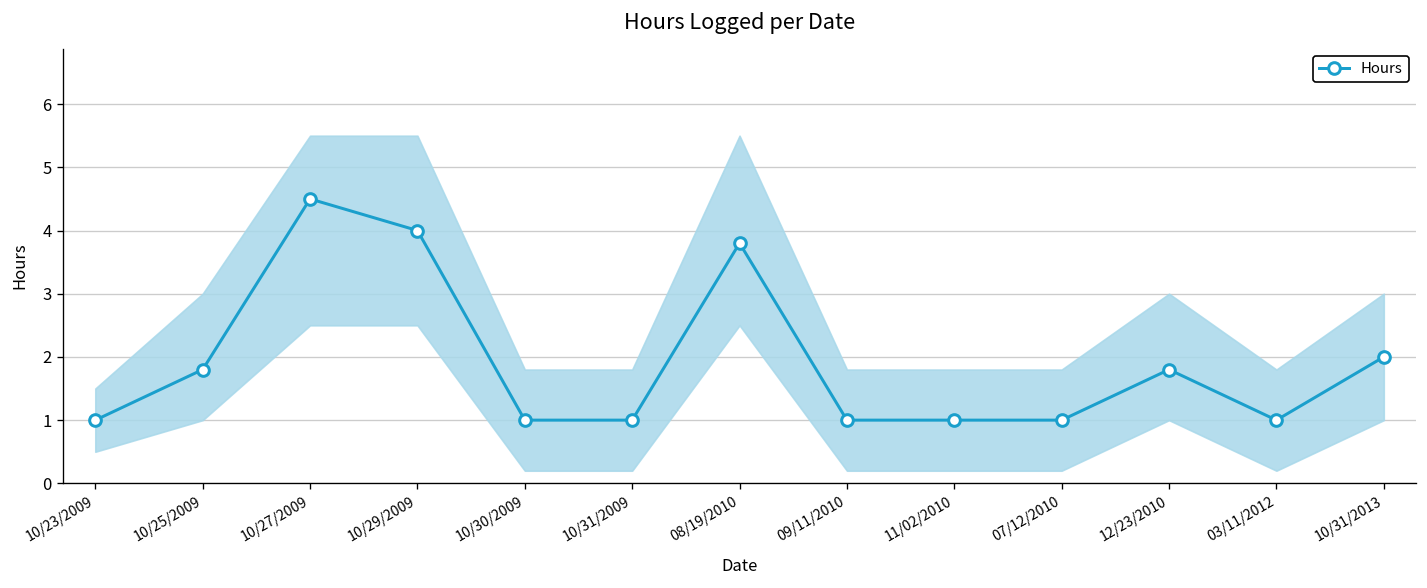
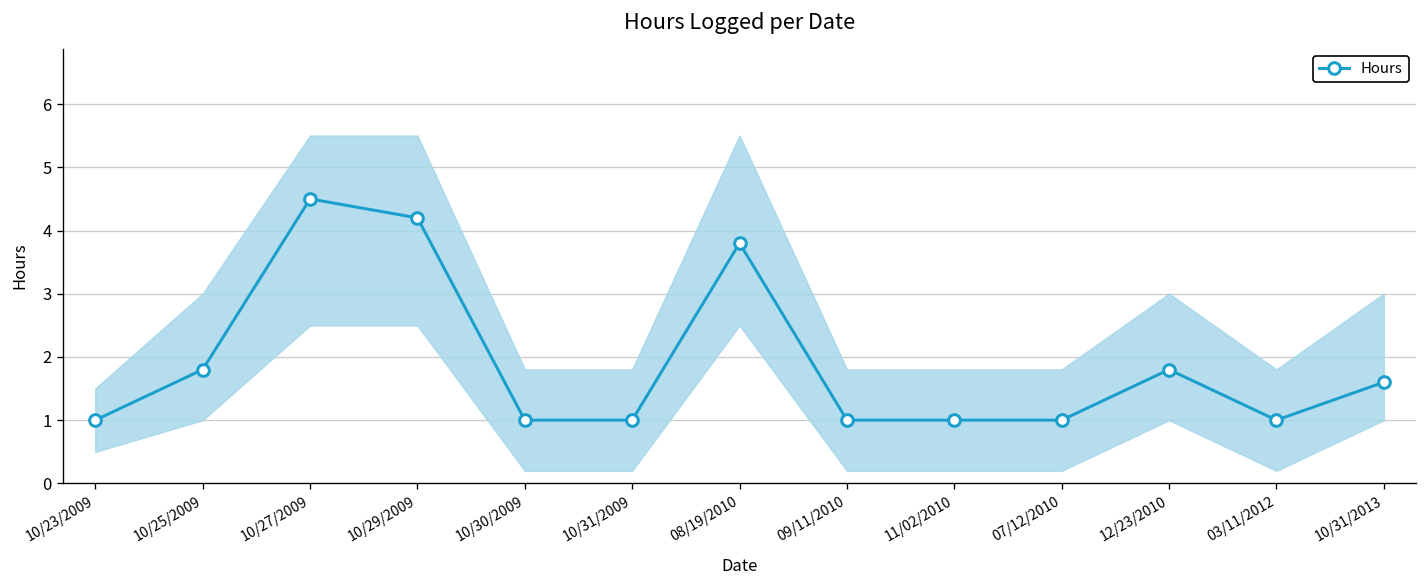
Hours, 10/29/2009: 4.0 -> 4.2
Hours, 10/31/2013: 2.0 -> 1.6
